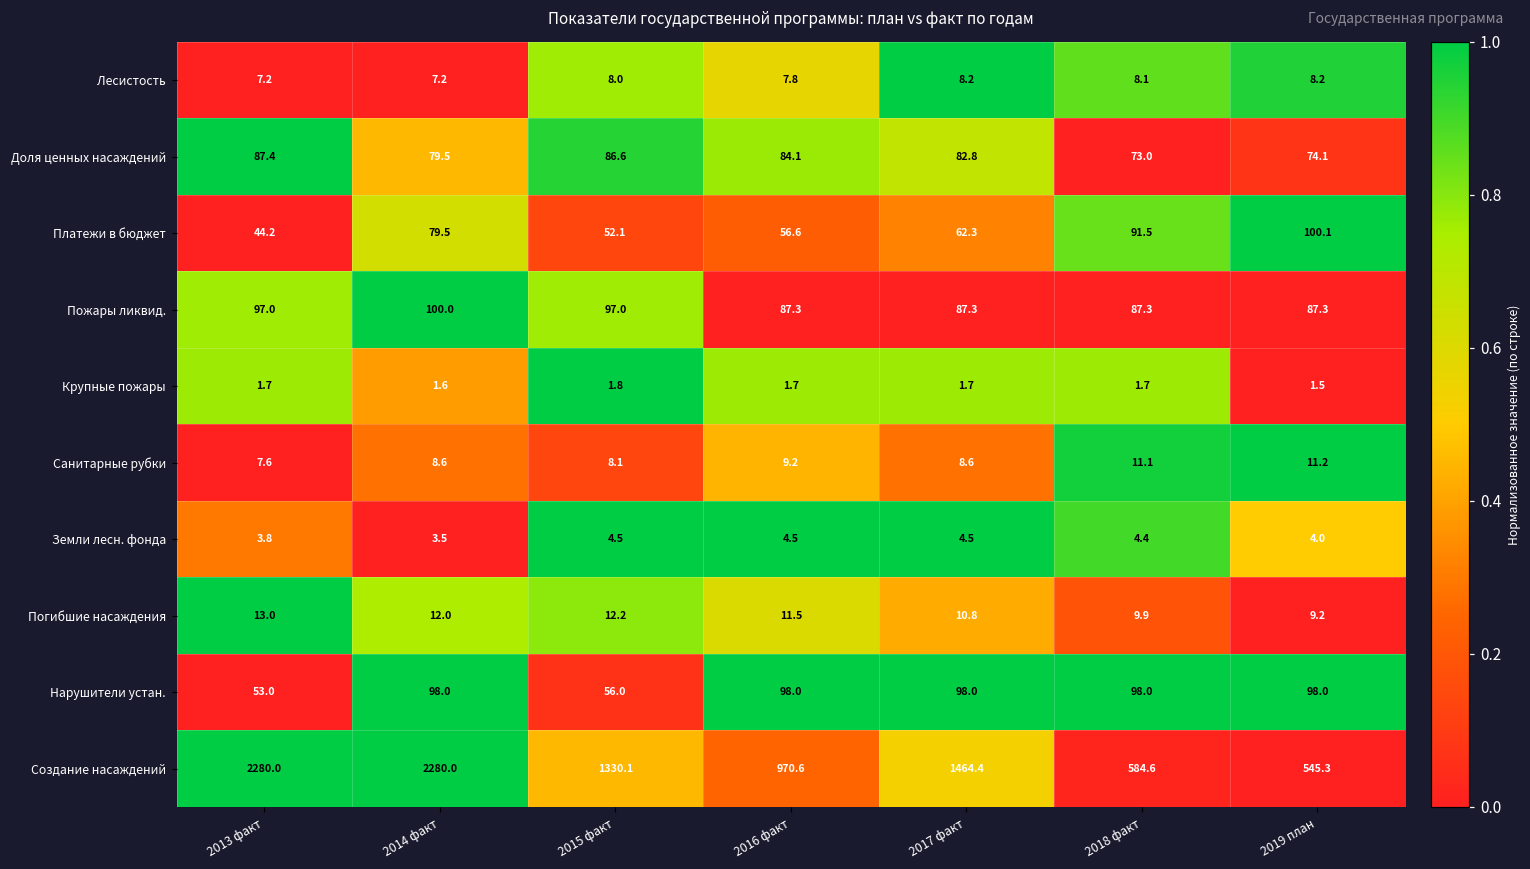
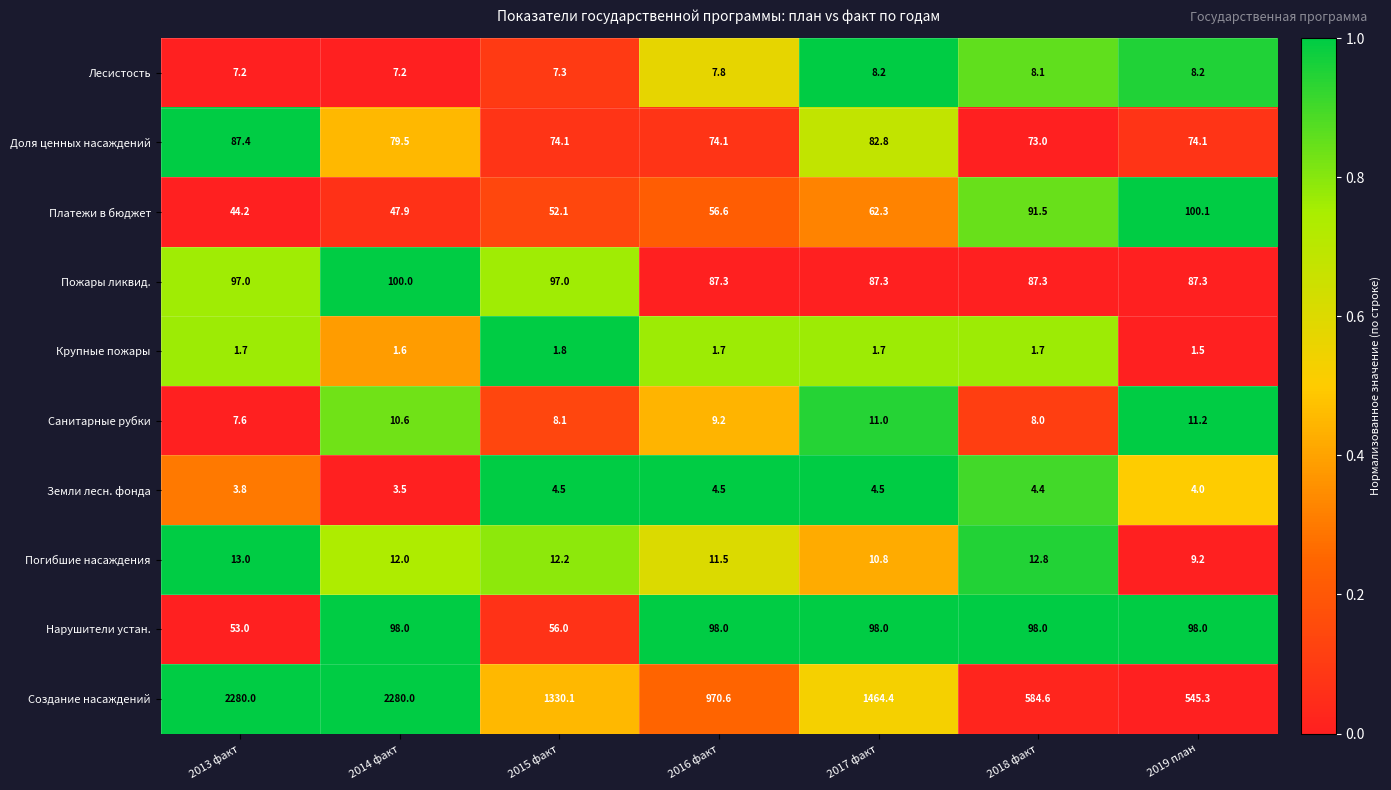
Лесистость, 2015 факт: 8.0 -> 7.3
Доля ценных насаждений, 2015 факт: 86.6 -> 74.1
Доля ценных насаждений, 2016 факт: 84.1 -> 74.1
Платежи в бюджет, 2014 факт: 79.5 -> 47.9
Санитарные рубки, 2014 факт: 8.6 -> 10.6
Санитарные рубки, 2017 факт: 8.6 -> 11.0
Санитарные рубки, 2018 факт: 11.1 -> 8.0
Погибшие насаждения, 2018 факт: 9.9 -> 12.8
